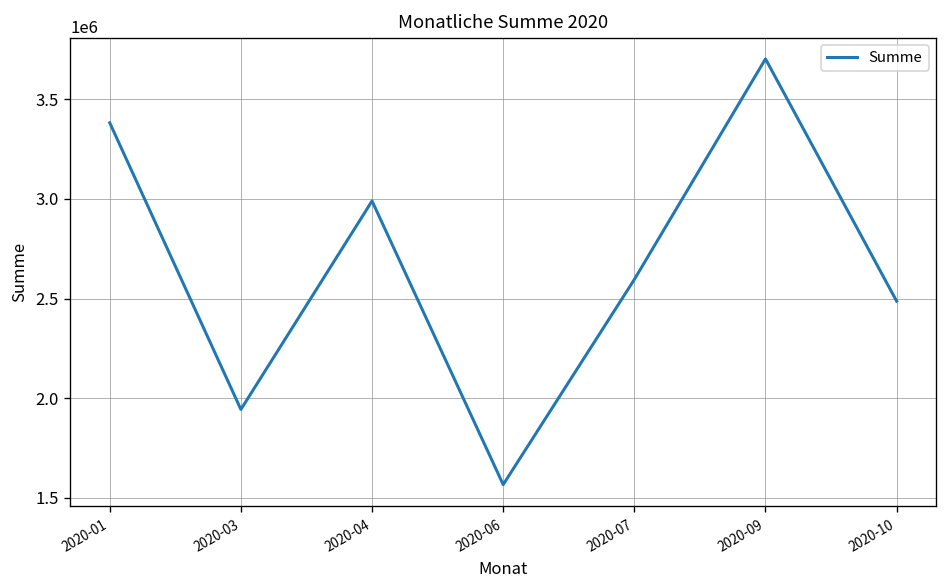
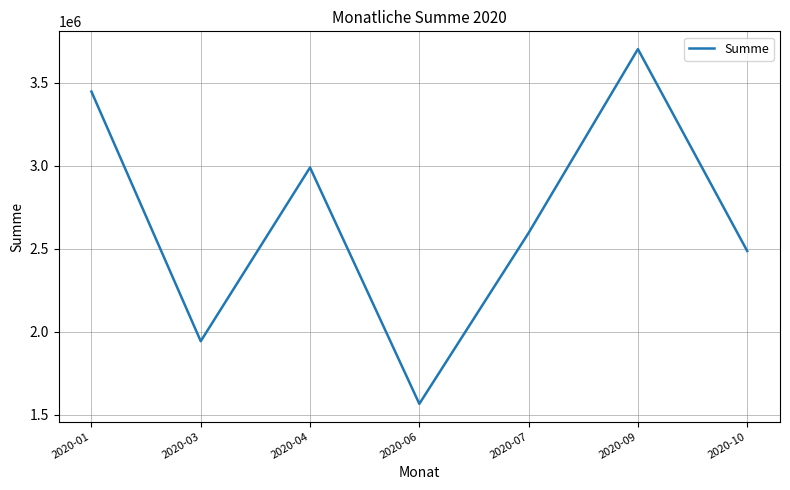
2020-01: 3380000 -> 3450000
